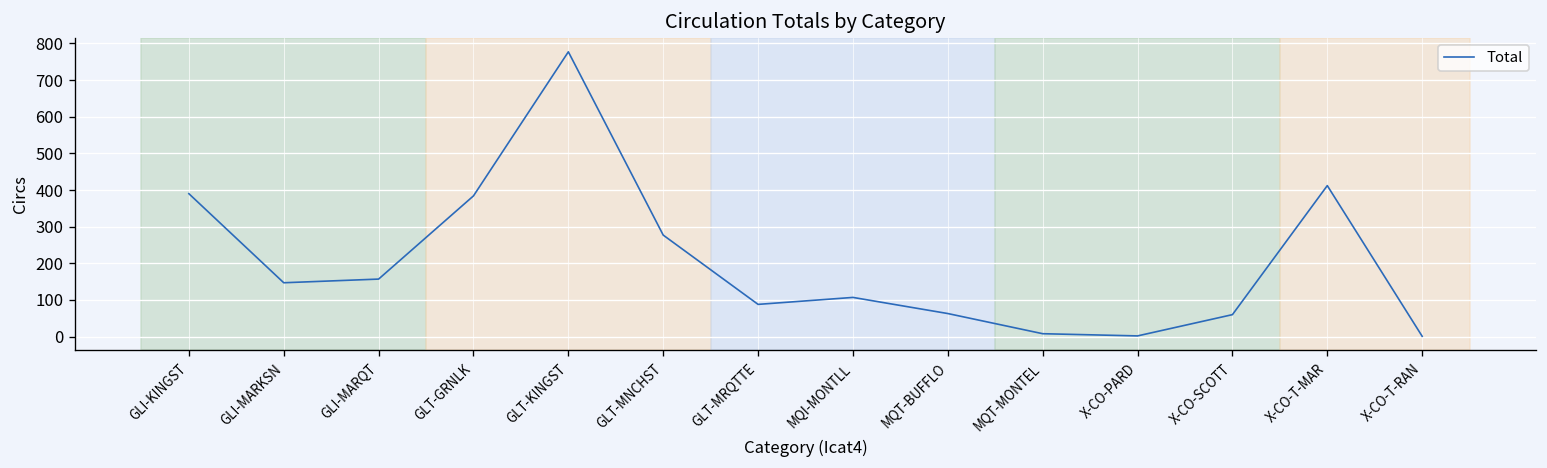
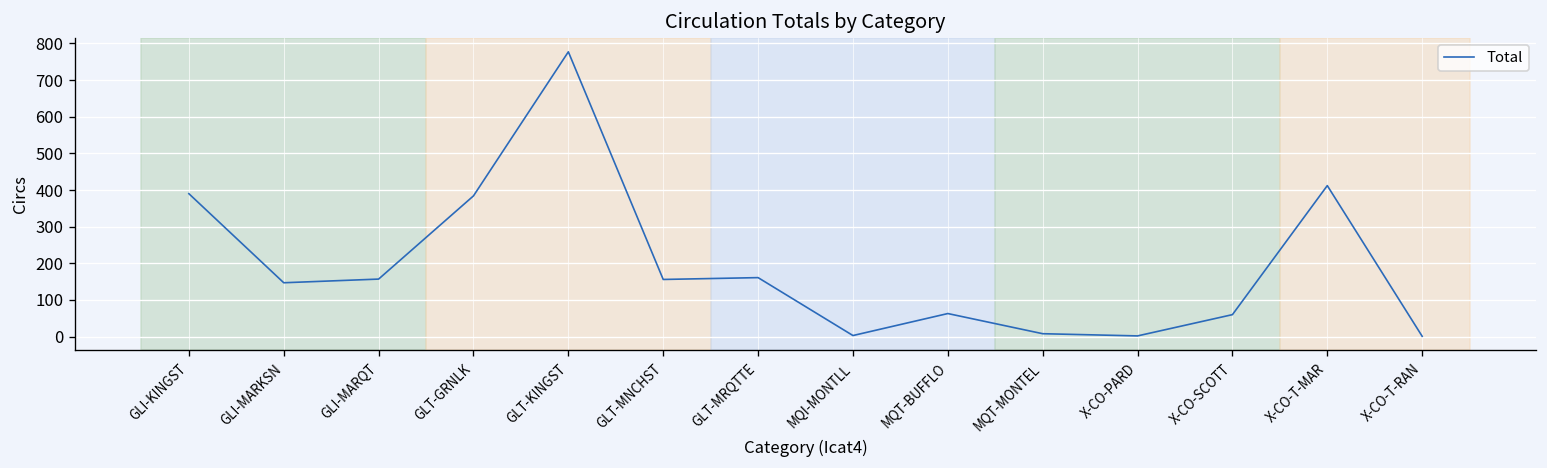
GLT-MNCHST: 280 -> 160
GLT-MRQTTE: 90 -> 160
MQI-MONTLL: 110 -> 0
